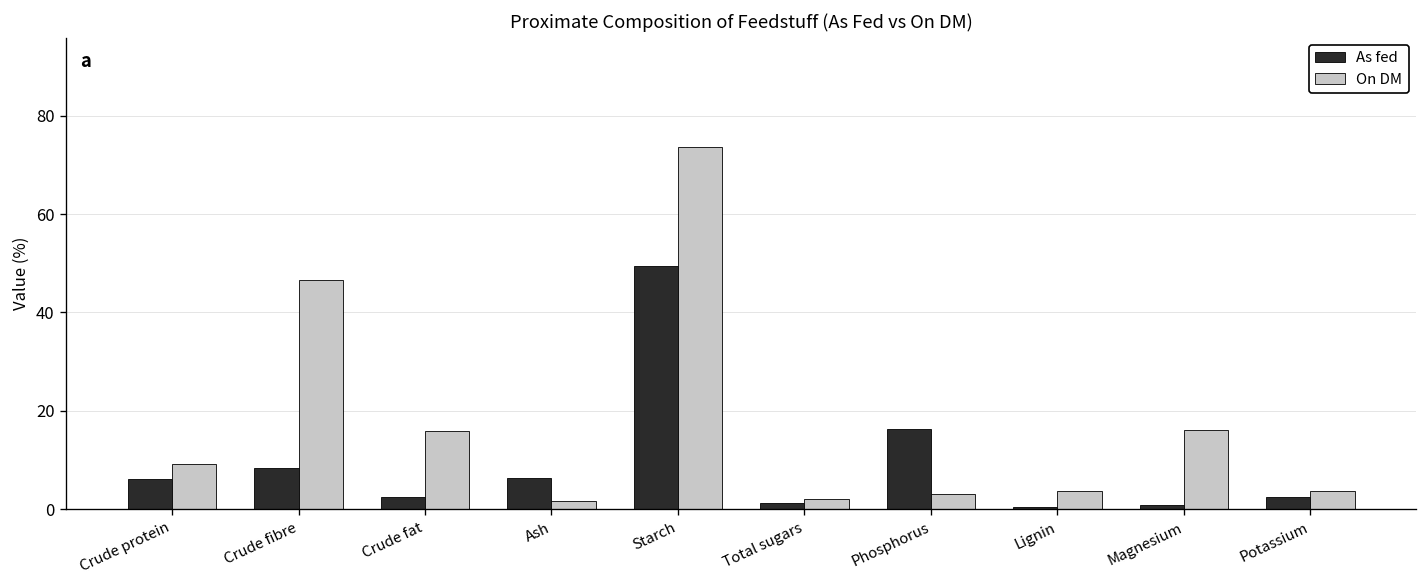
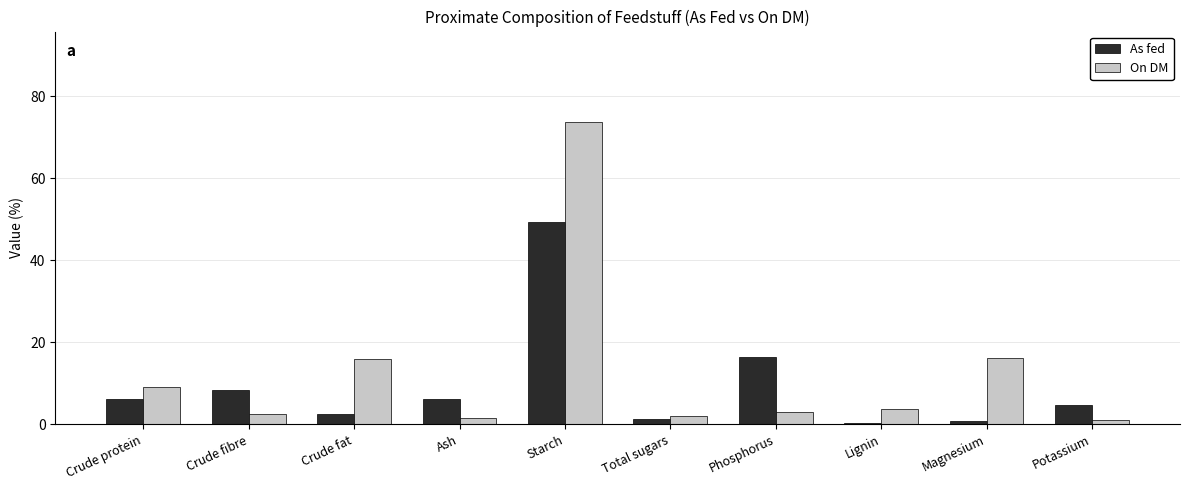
On DM, Crude fibre: 47 -> 3
As fed, Potassium: 3 -> 5
On DM, Potassium: 4 -> 1
